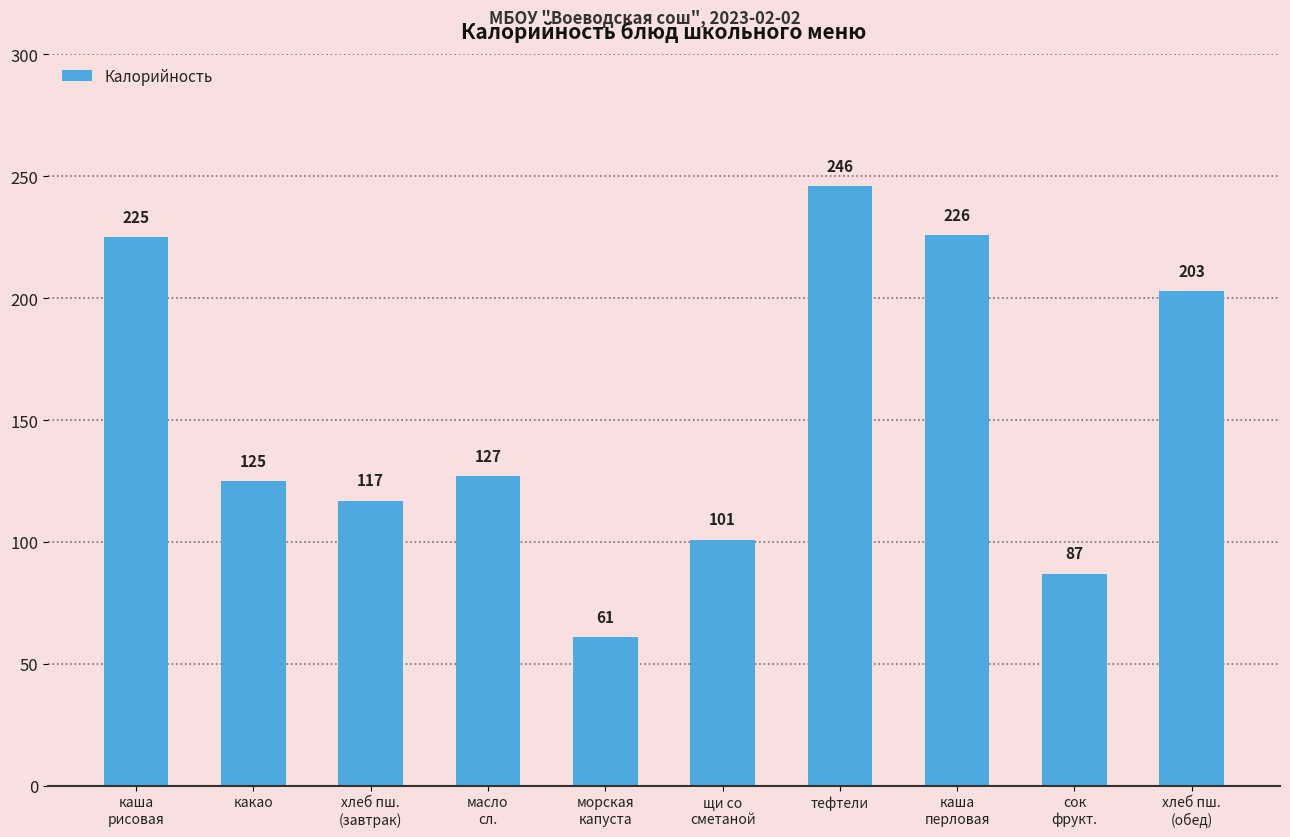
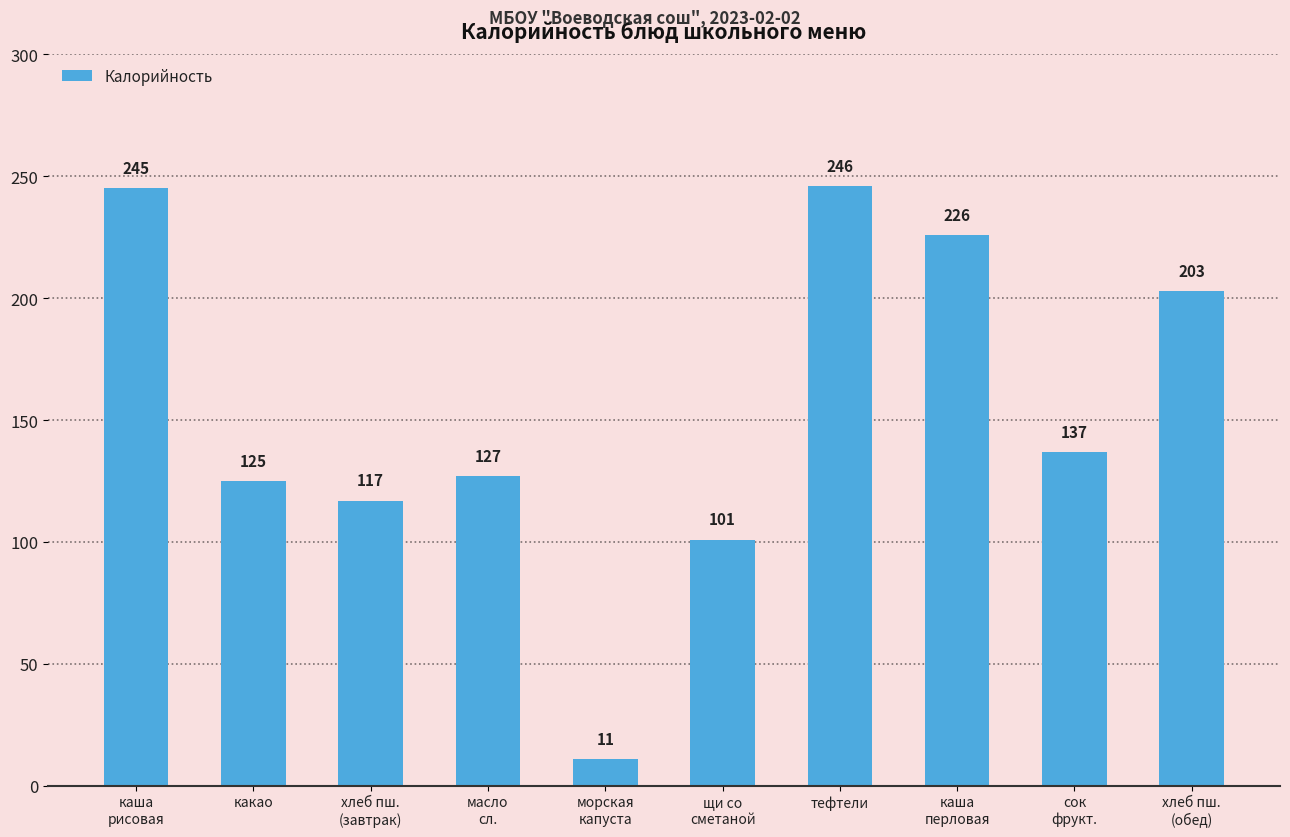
каша рисовая: 225 -> 245
морская капуста: 61 -> 11
сок фрукт.: 87 -> 137
